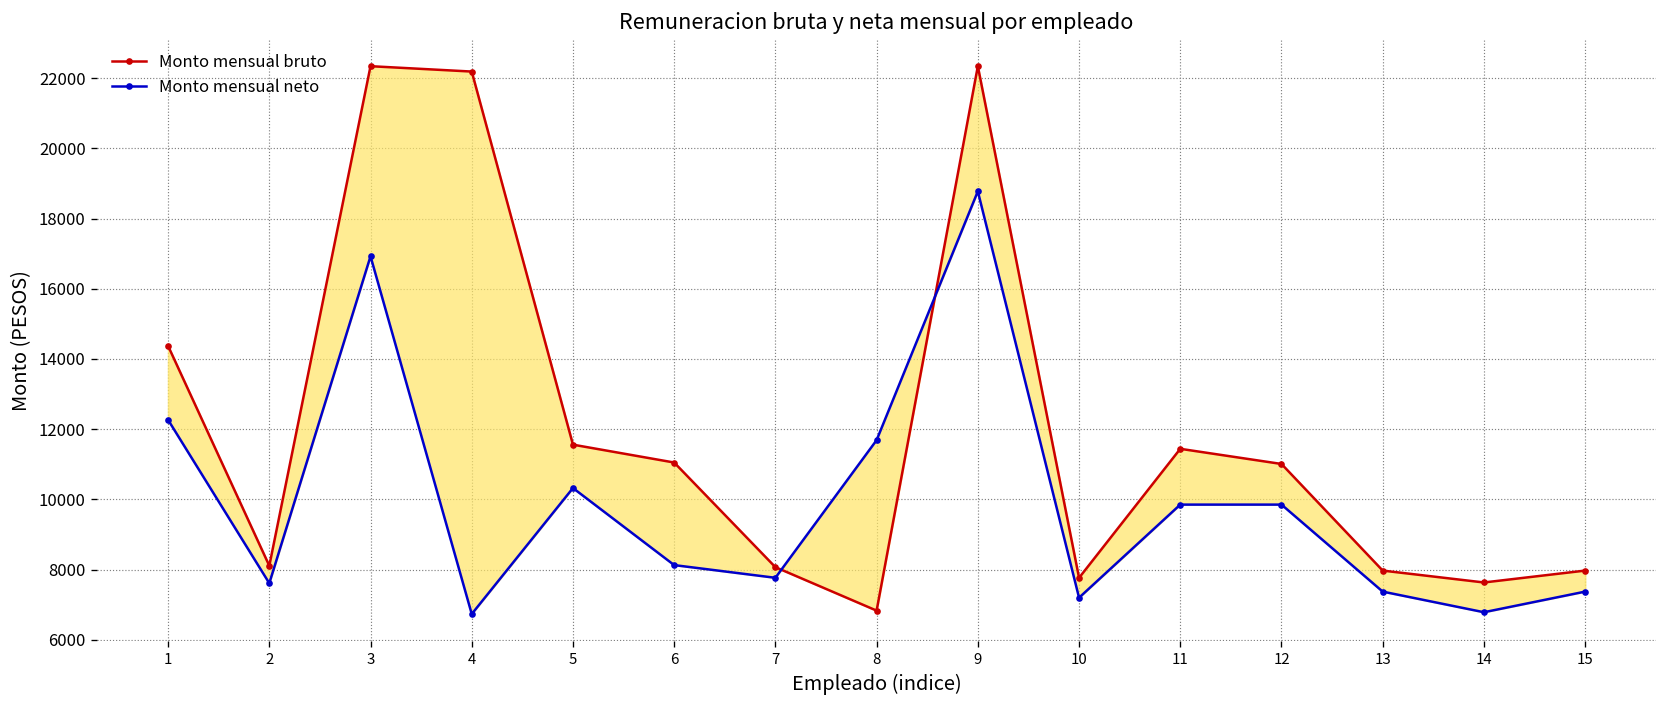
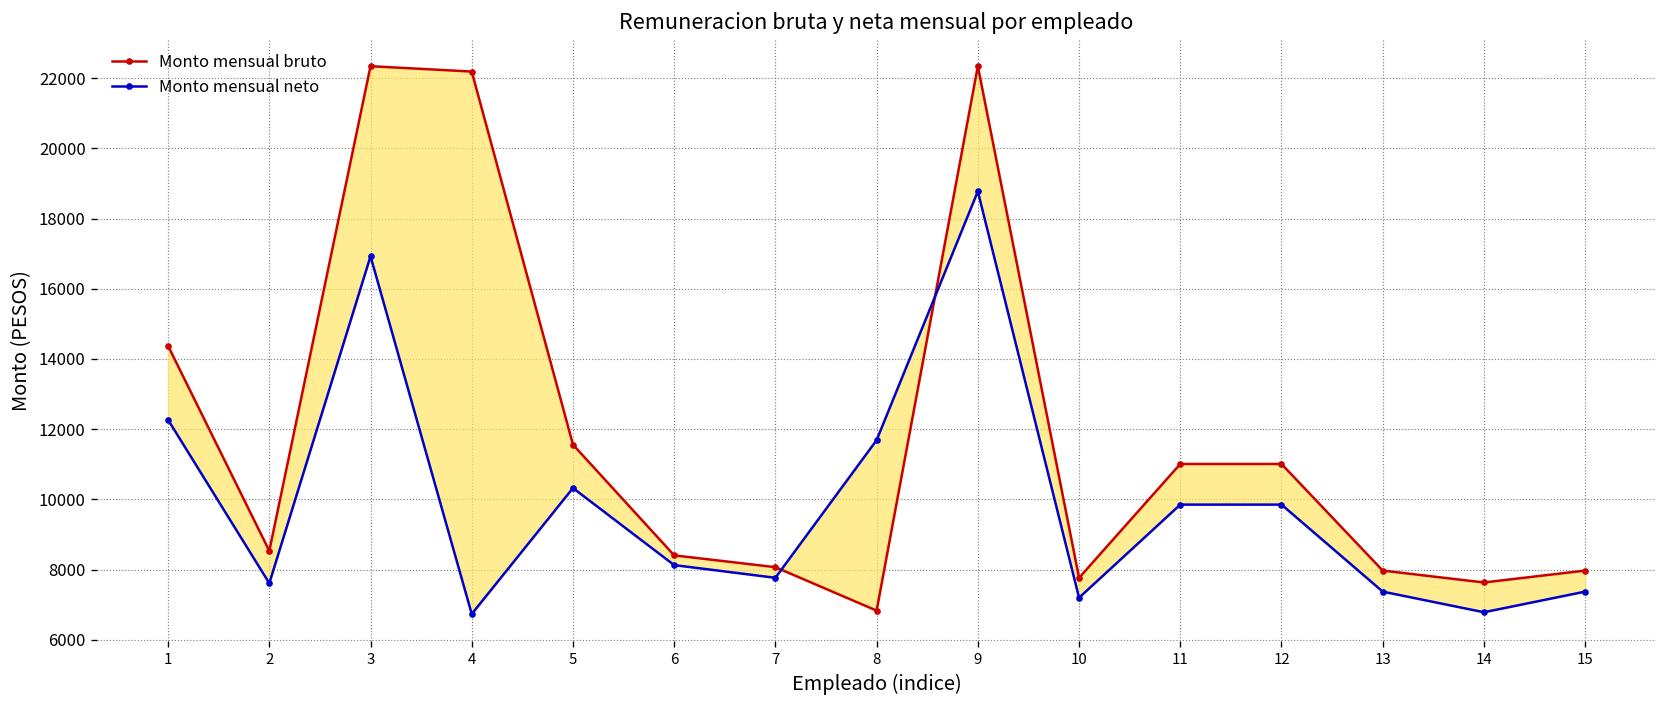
Monto mensual bruto, 2: 8100 -> 8500
Monto mensual bruto, 6: 11100 -> 8400
Monto mensual bruto, 11: 11400 -> 11000
